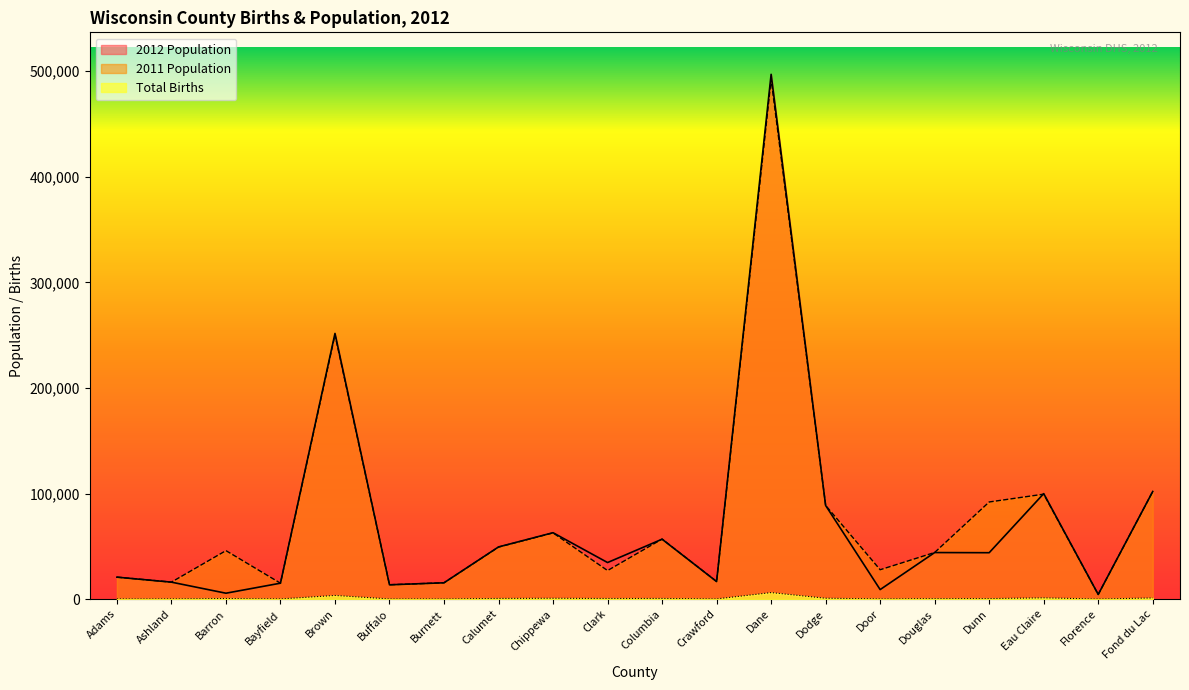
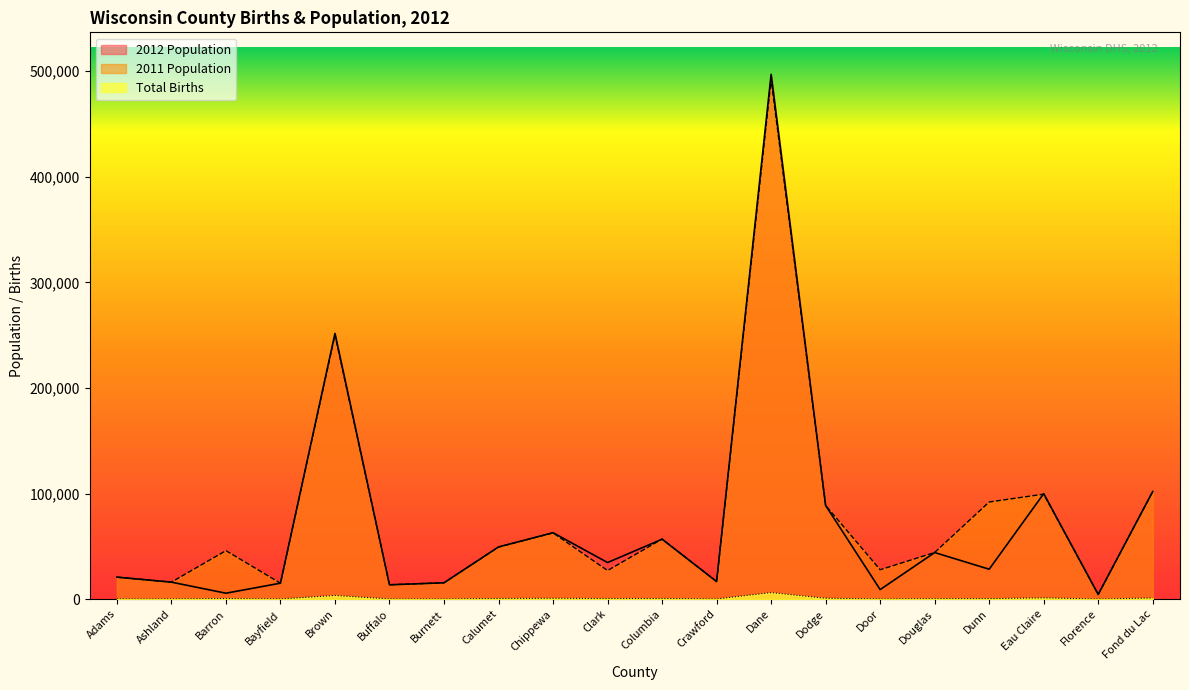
2012 Population, Dunn: 44,000 -> 28,000
